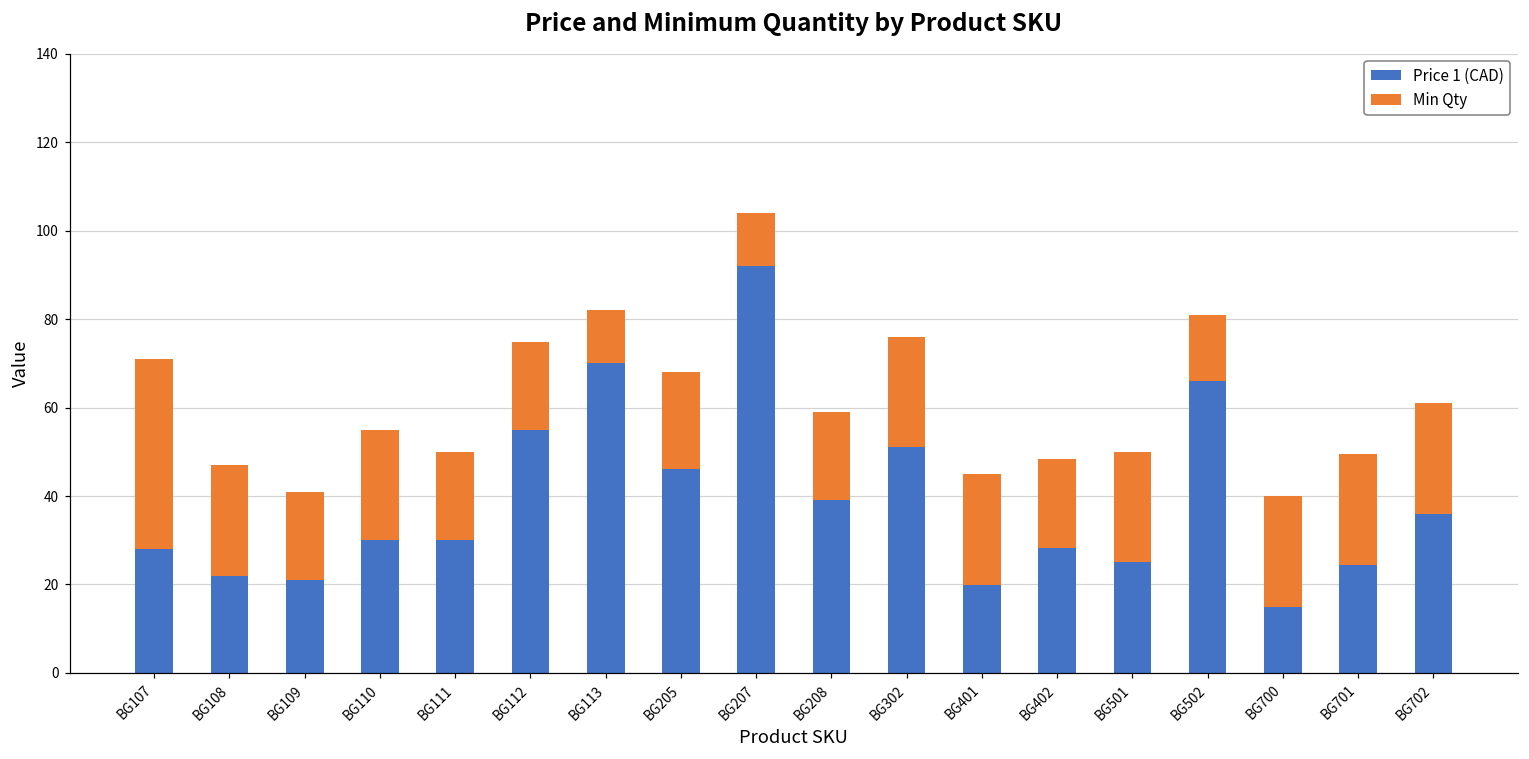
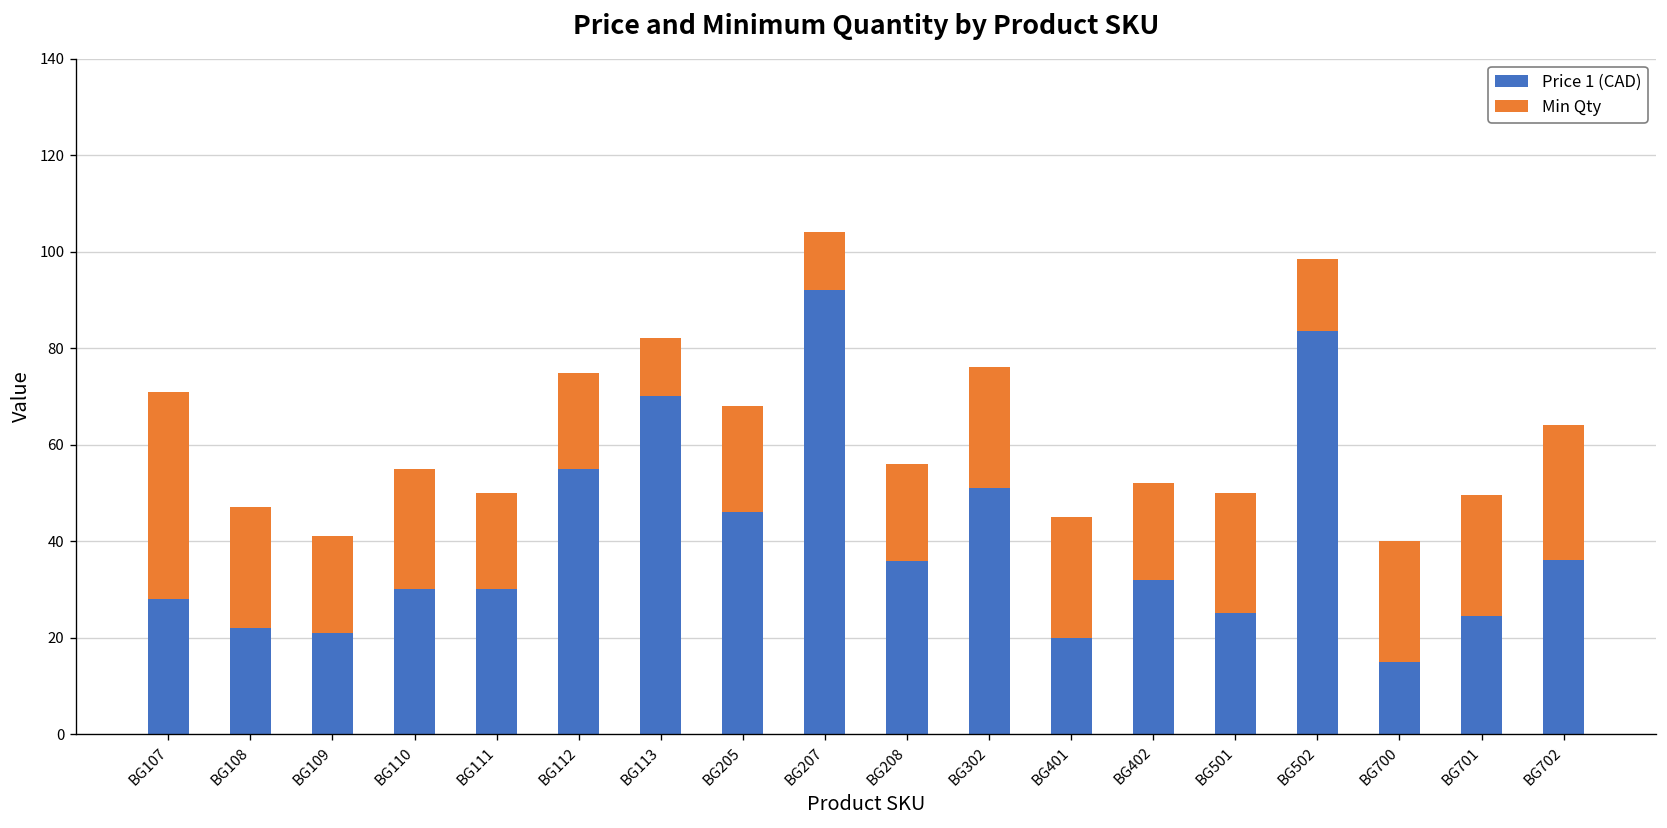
Price 1 (CAD), BG208: 39 -> 36
Price 1 (CAD), BG402: 28 -> 32
Price 1 (CAD), BG502: 66 -> 83
Min Qty, BG702: 25 -> 28
